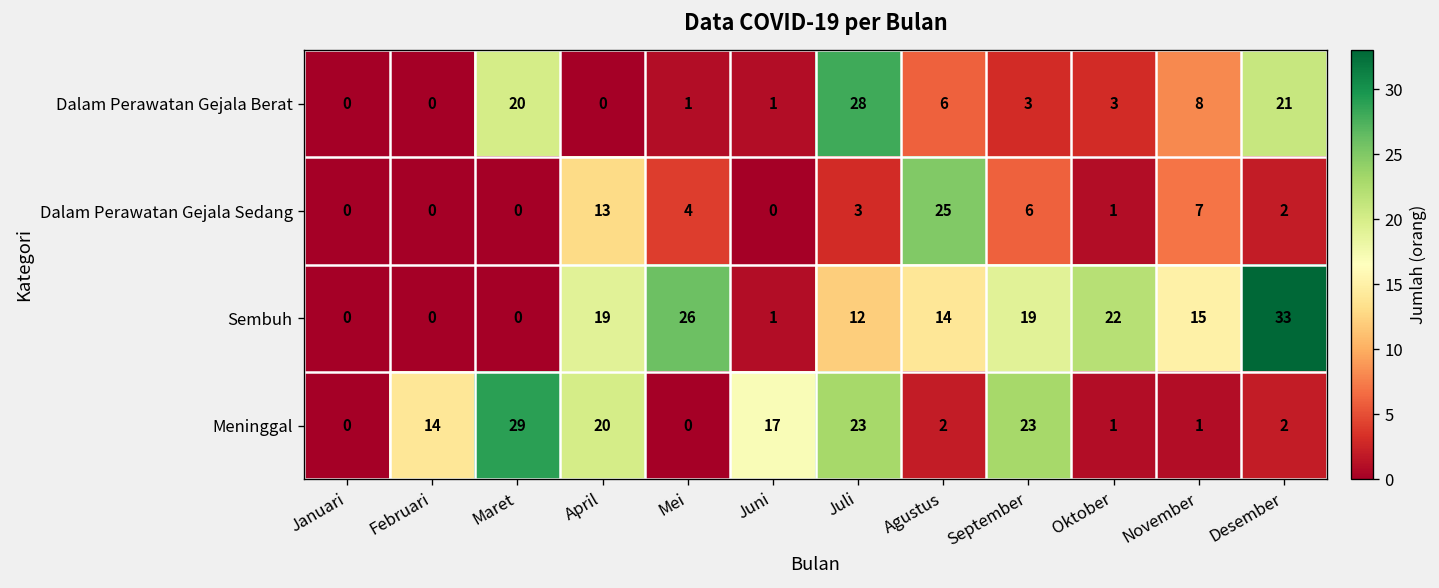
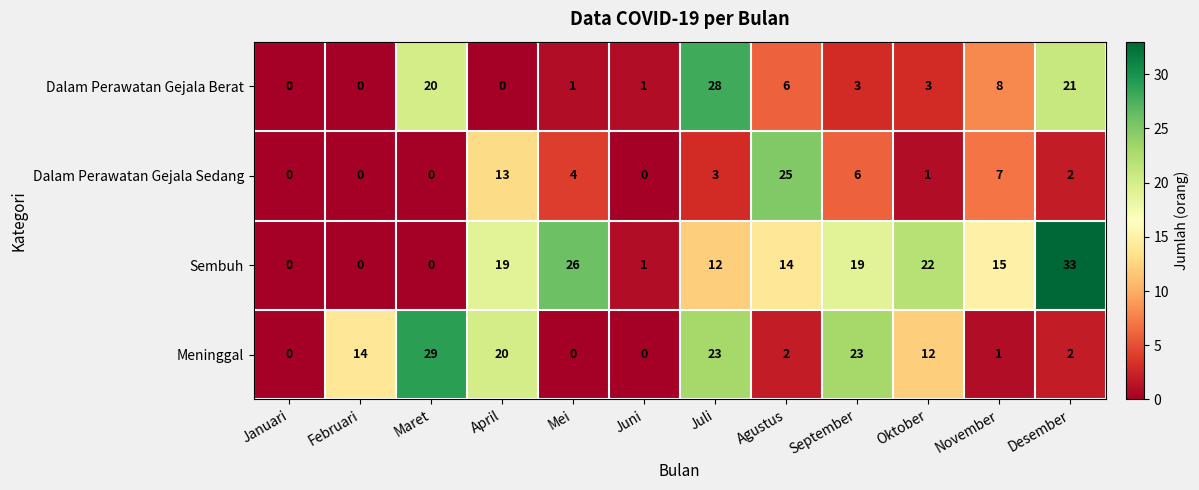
Meninggal, Juni: 17 -> 0
Meninggal, Oktober: 1 -> 12
